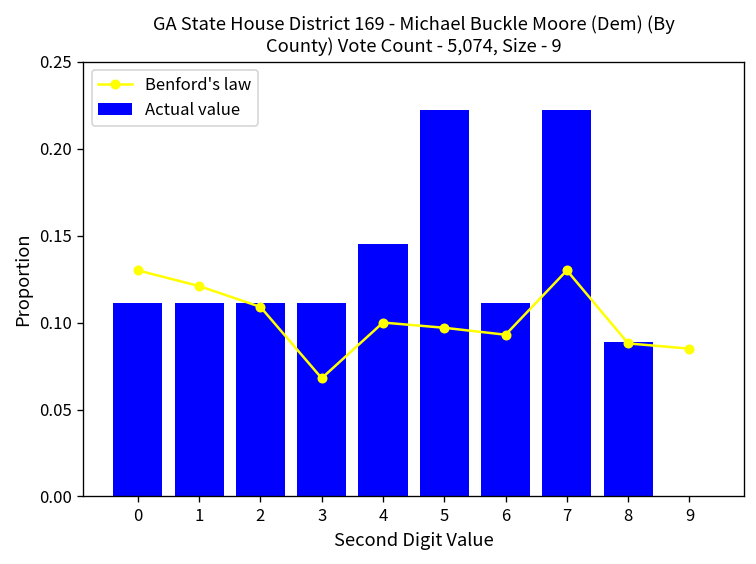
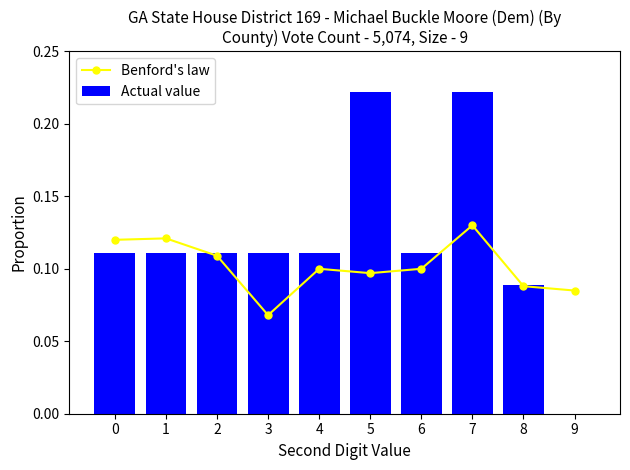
Benford's law, 0: 0.13 -> 0.12
Actual value, 4: 0.145 -> 0.111
Benford's law, 6: 0.093 -> 0.100
